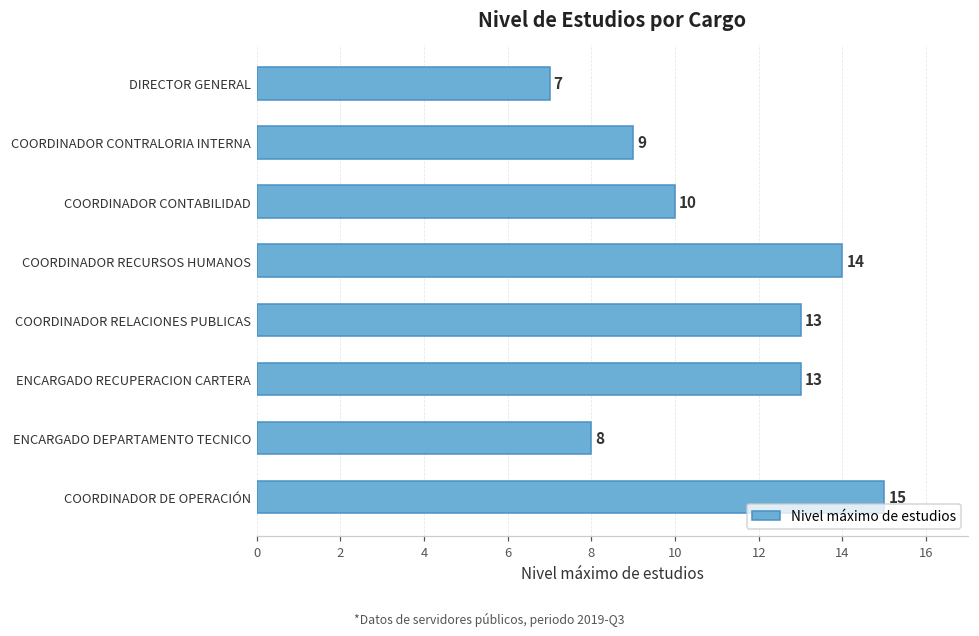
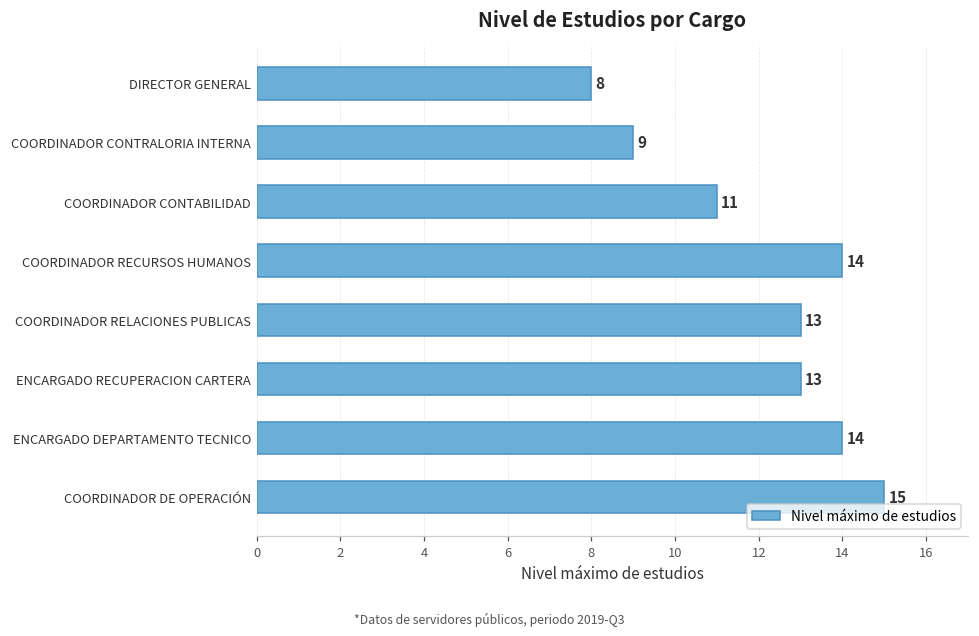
DIRECTOR GENERAL: 7 -> 8
COORDINADOR CONTABILIDAD: 10 -> 11
ENCARGADO DEPARTAMENTO TECNICO: 8 -> 14
